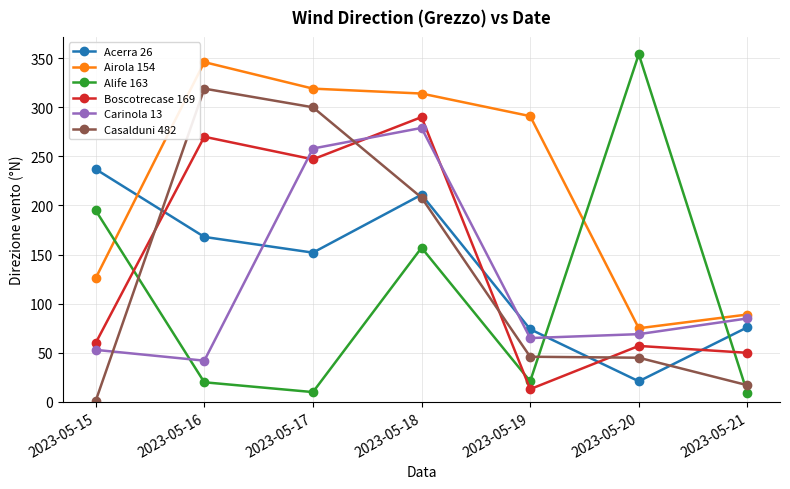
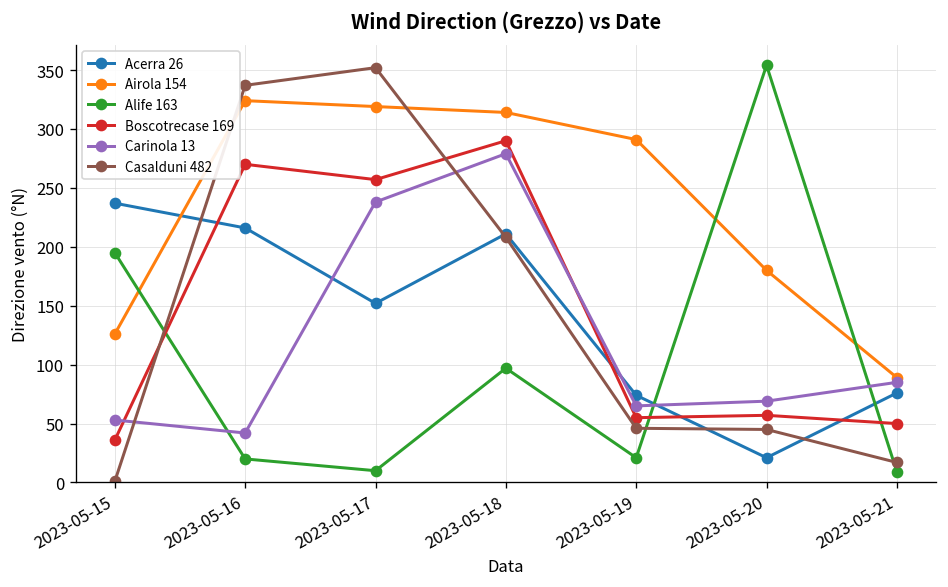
Boscotrecase 169, 2023-05-15: 60 -> 40
Acerra 26, 2023-05-16: 170 -> 220
Airola 154, 2023-05-16: 350 -> 320
Casalduni 482, 2023-05-16: 320 -> 340
Boscotrecase 169, 2023-05-17: 250 -> 260
Carinola 13, 2023-05-17: 260 -> 240
Casalduni 482, 2023-05-17: 300 -> 350
Alife 163, 2023-05-18: 160 -> 100
Boscotrecase 169, 2023-05-19: 10 -> 60
Airola 154, 2023-05-20: 80 -> 180
